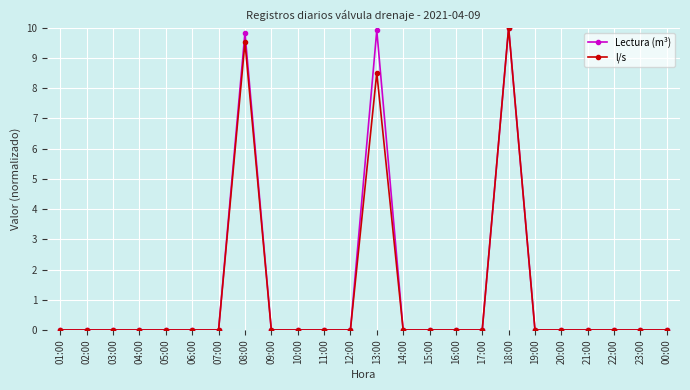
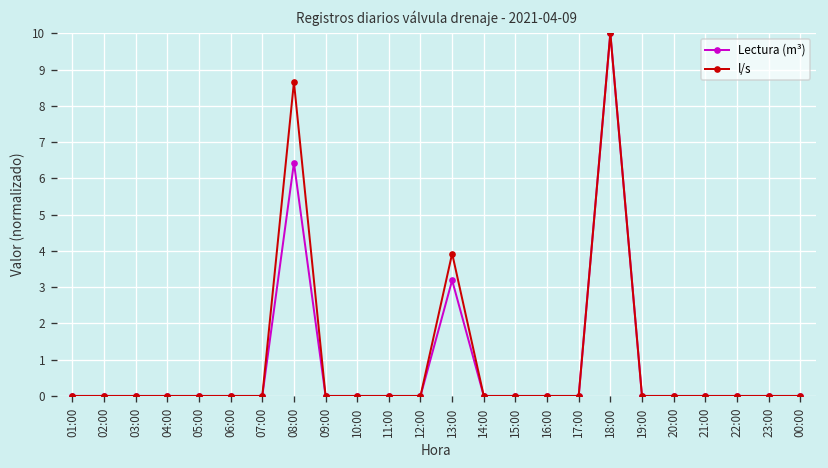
Lectura (m³), 08:00: 9.8 -> 6.4
l/s, 08:00: 9.5 -> 8.7
Lectura (m³), 13:00: 9.9 -> 3.2
l/s, 13:00: 8.5 -> 3.9
